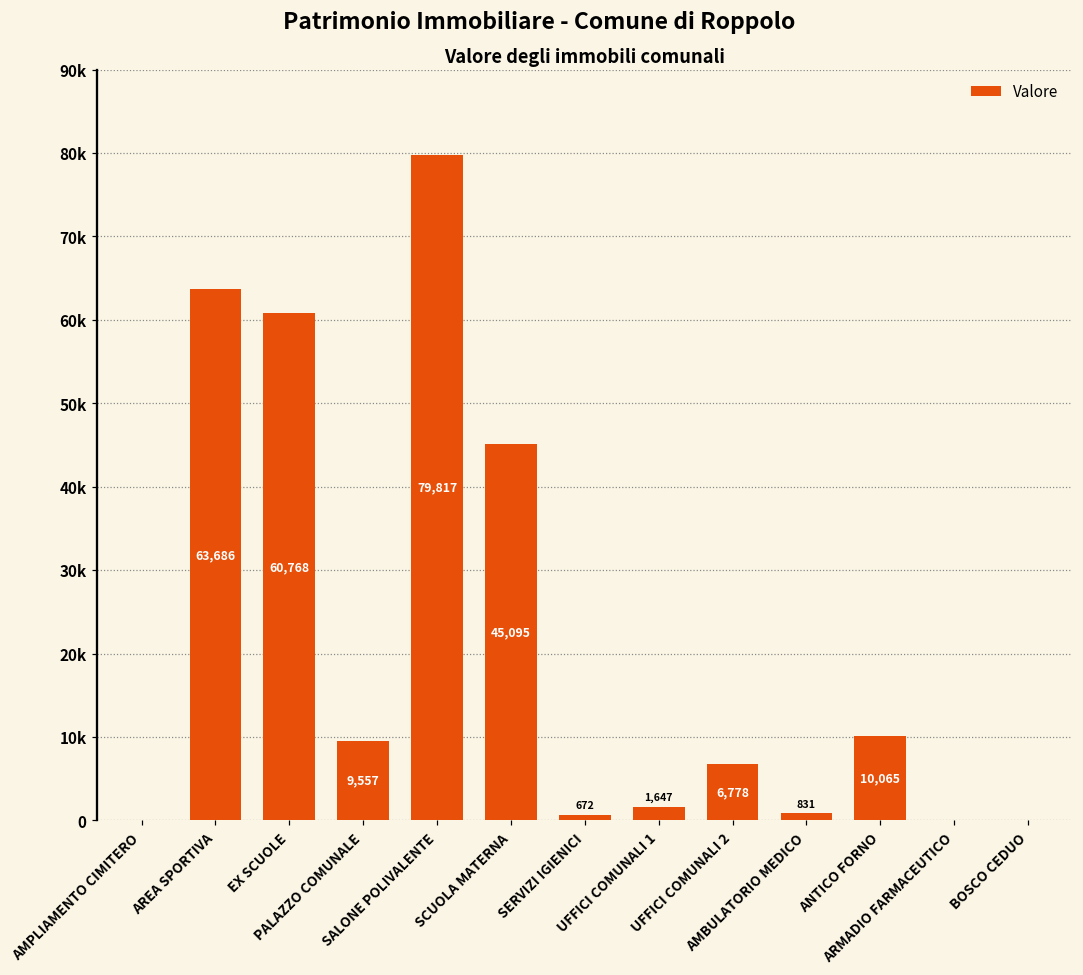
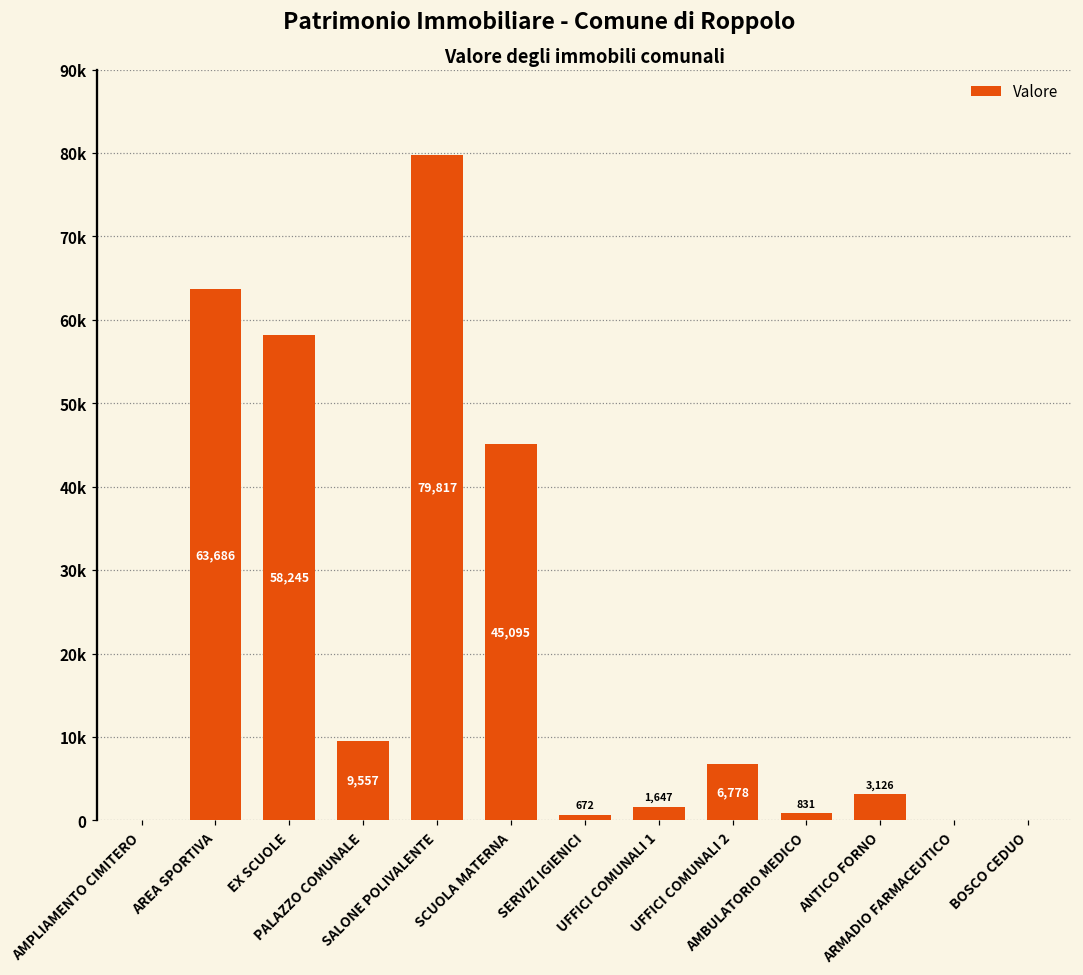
EX SCUOLE: 60,768 -> 58,245
ANTICO FORNO: 10,065 -> 3,126
